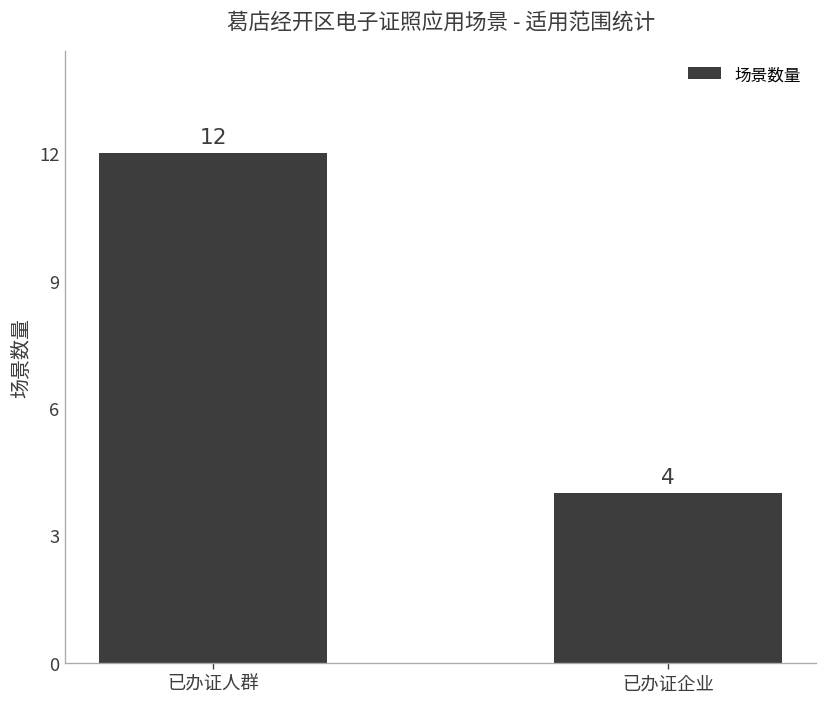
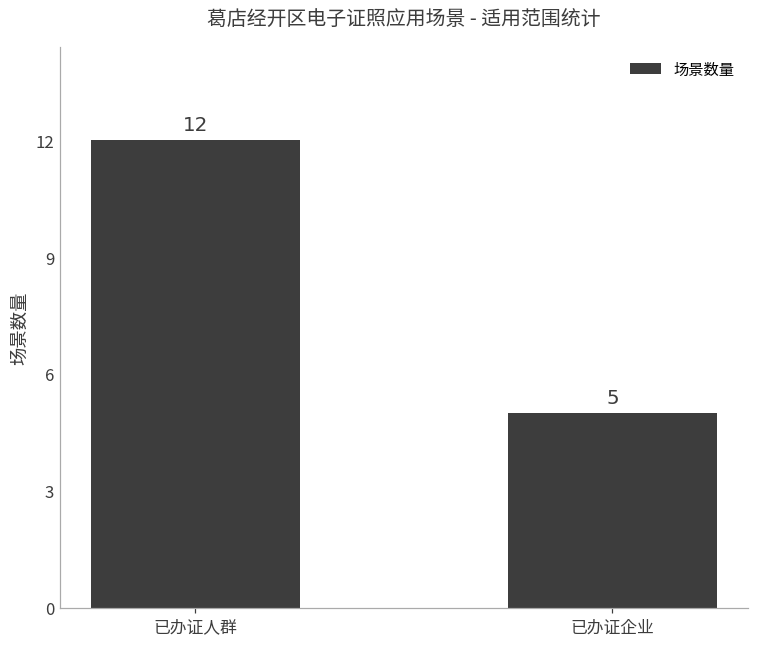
已办证企业: 4 -> 5
